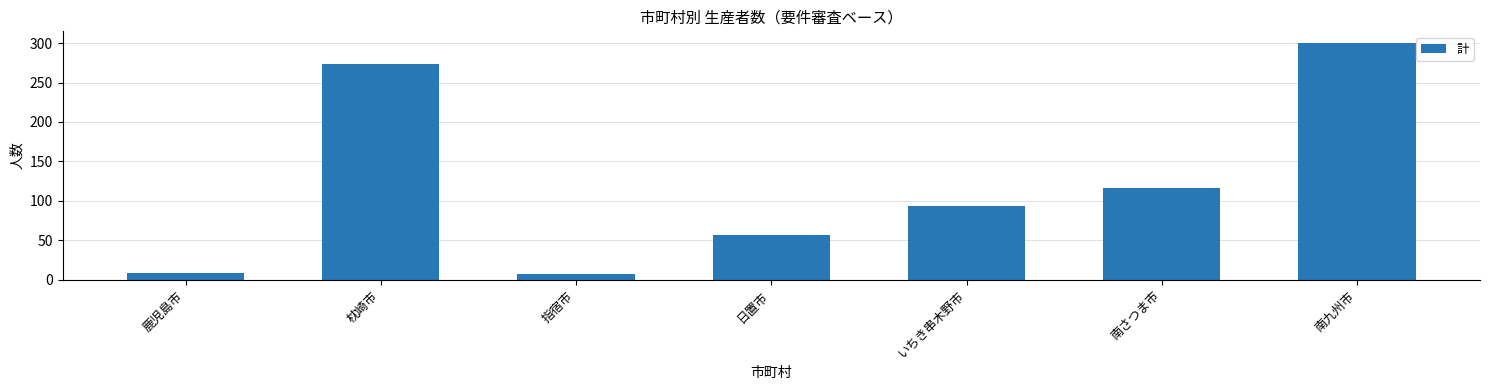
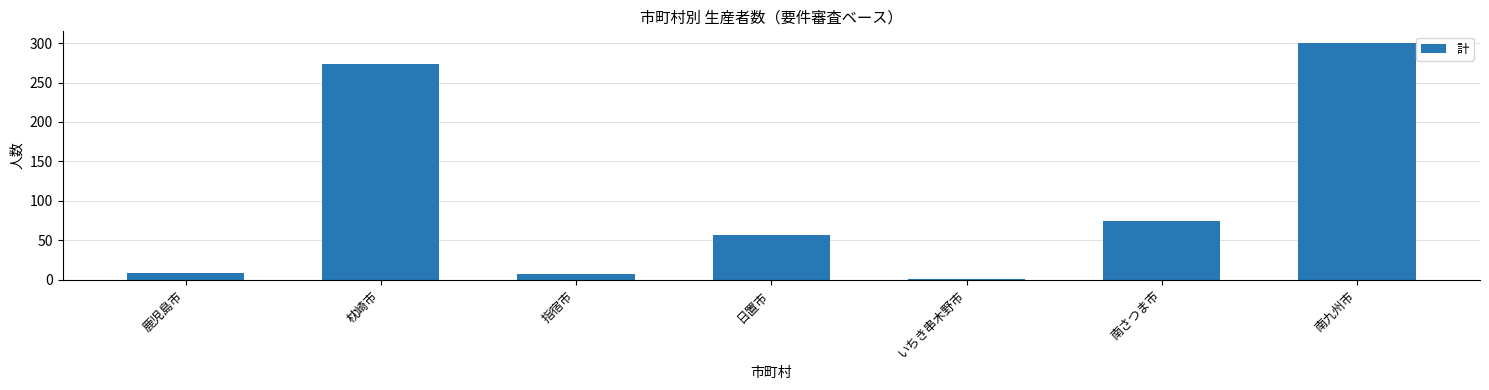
いちき串木野市: 90 -> 0
南さつま市: 120 -> 70
